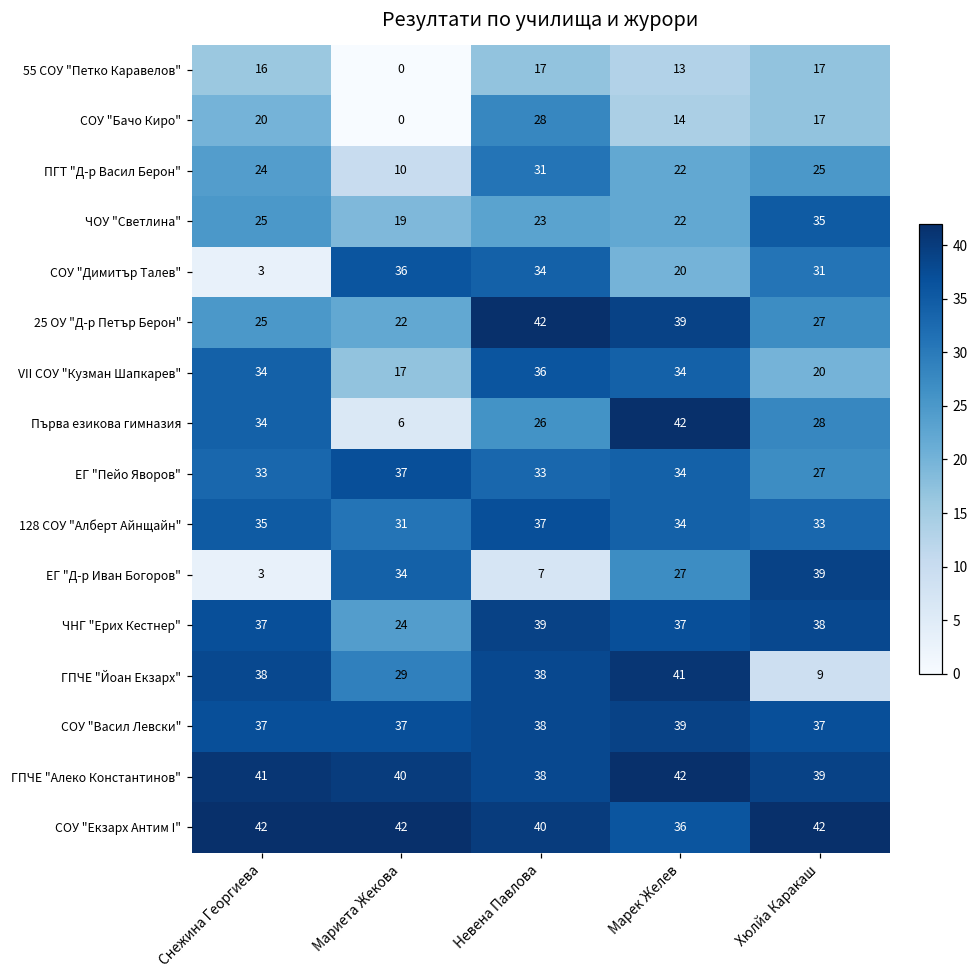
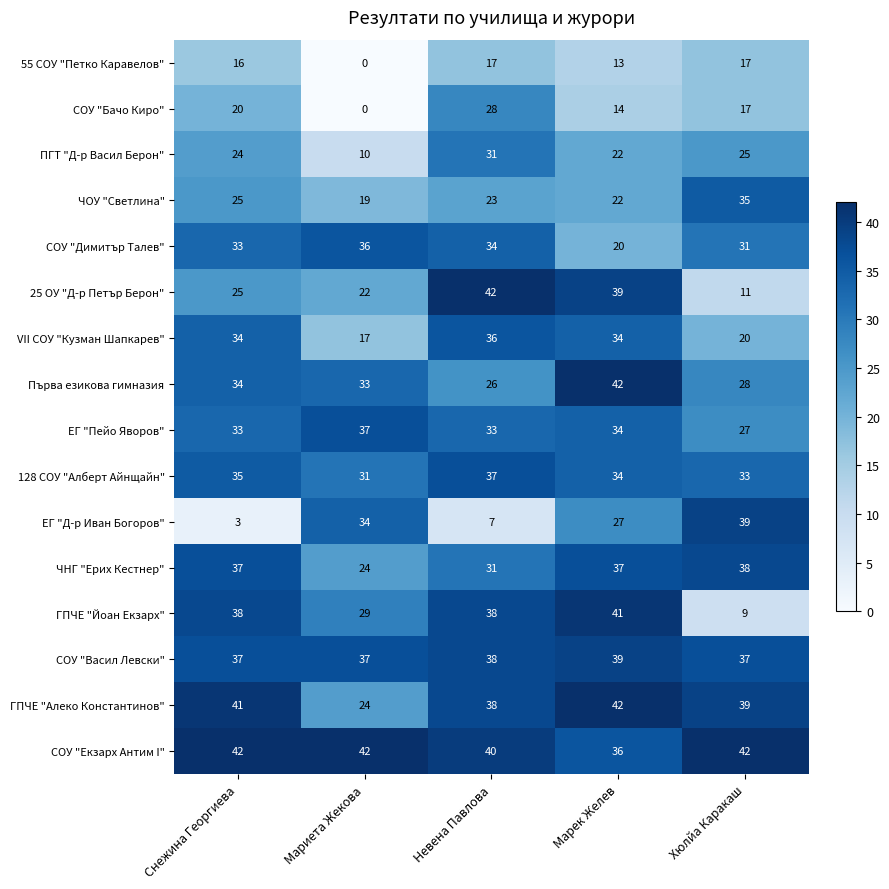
СОУ "Димитър Талев", Снежина Георгиева: 3 -> 33
25 ОУ "Д-р Петър Берон", Хюлйа Каракаш: 27 -> 11
Първа езикова гимназия, Мариета Жекова: 6 -> 33
ЧНГ "Ерих Кестнер", Невена Павлова: 39 -> 31
ГПЧЕ "Алеко Константинов", Мариета Жекова: 40 -> 24
